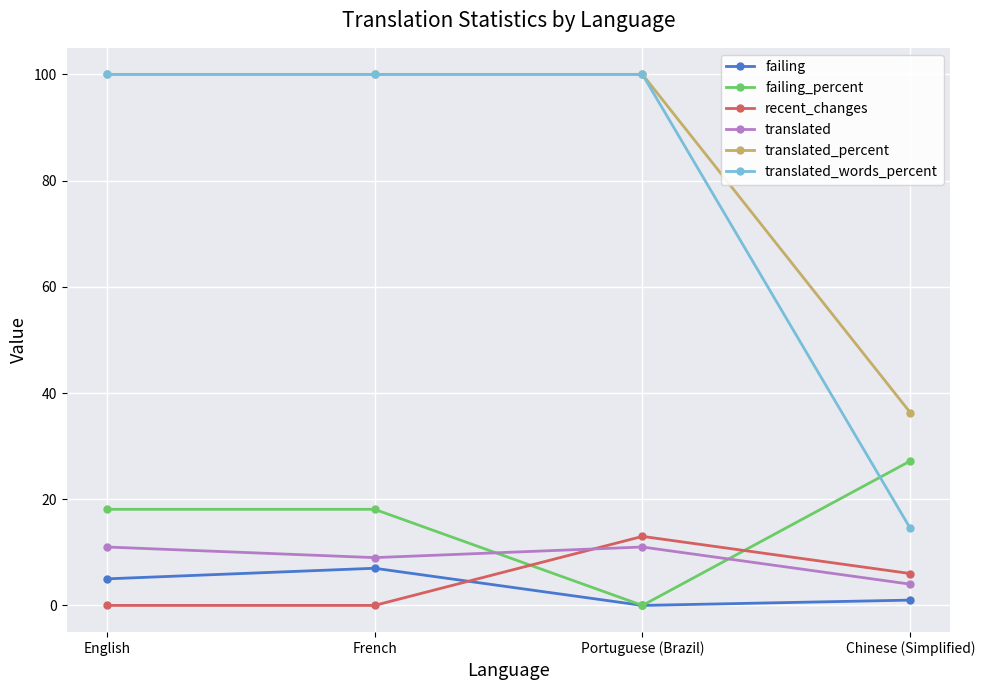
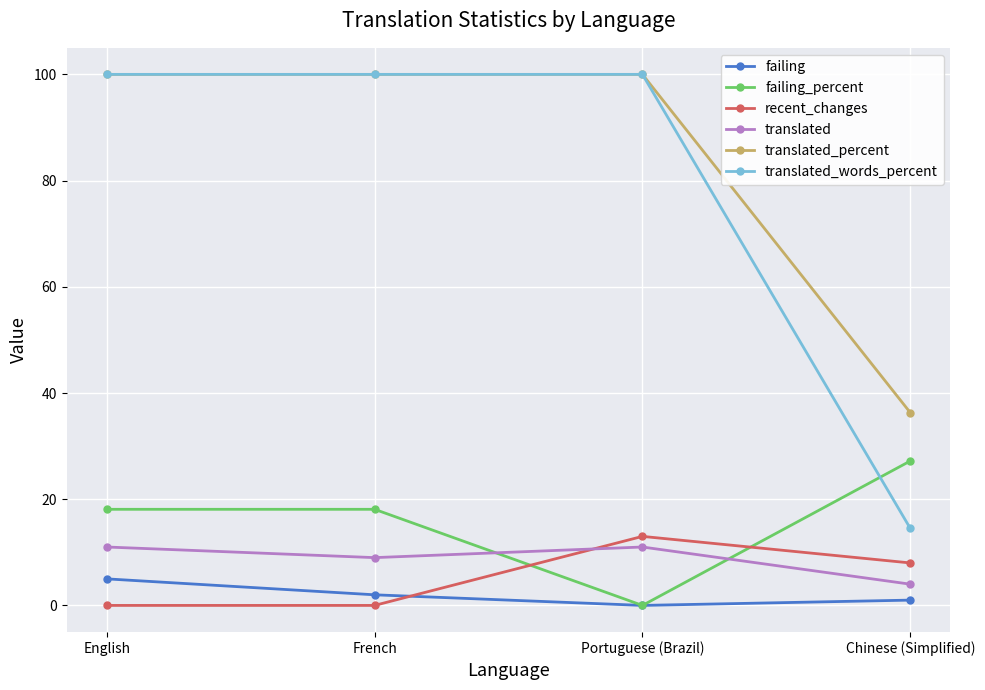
failing, French: 7 -> 2
recent_changes, Chinese (Simplified): 6 -> 8
